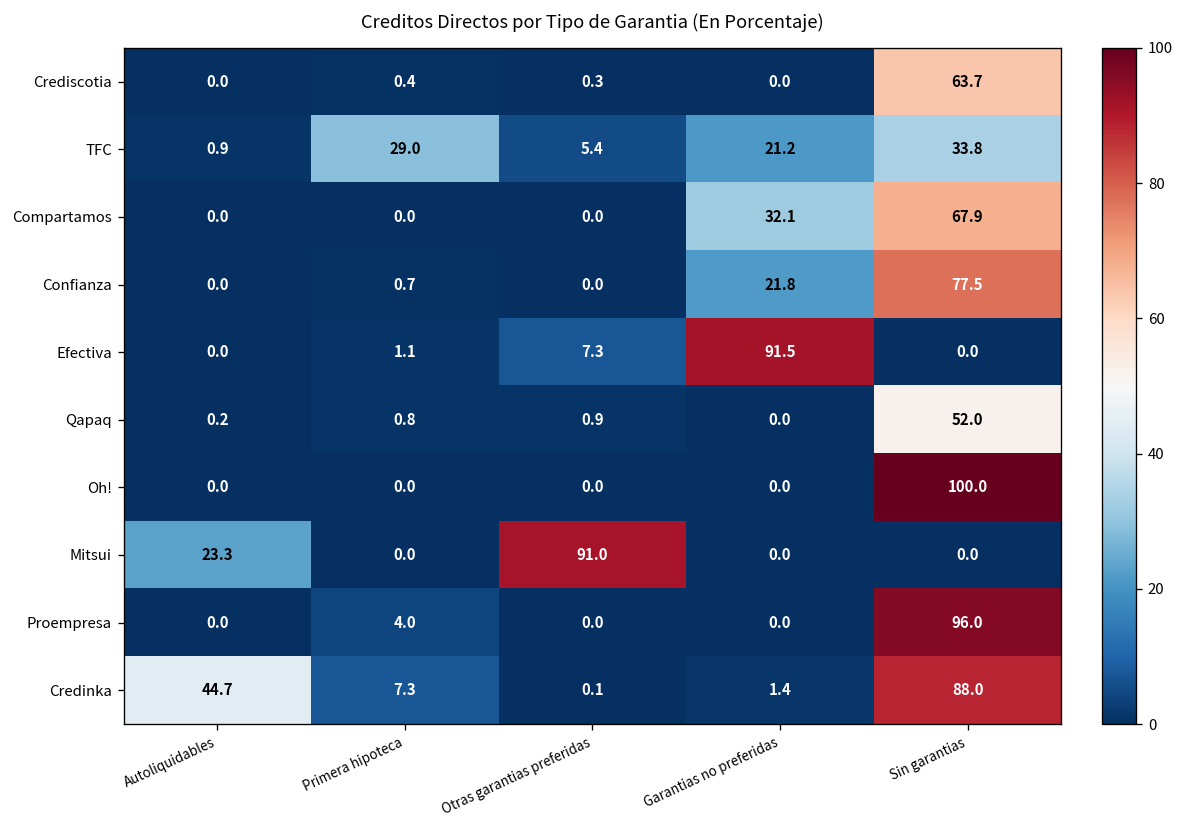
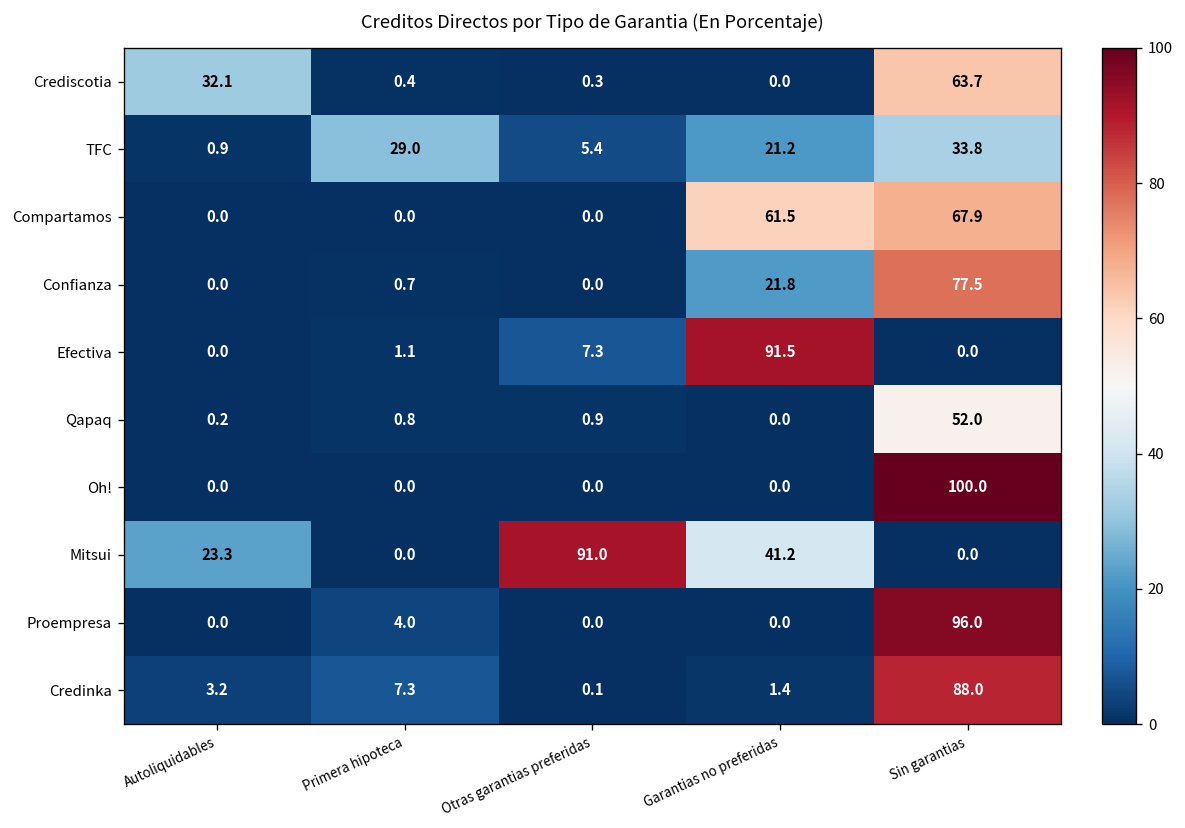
Crediscotia, Autoliquidables: 0.0 -> 32.1
Compartamos, Garantias no preferidas: 32.1 -> 61.5
Mitsui, Garantias no preferidas: 0.0 -> 41.2
Credinka, Autoliquidables: 44.7 -> 3.2
